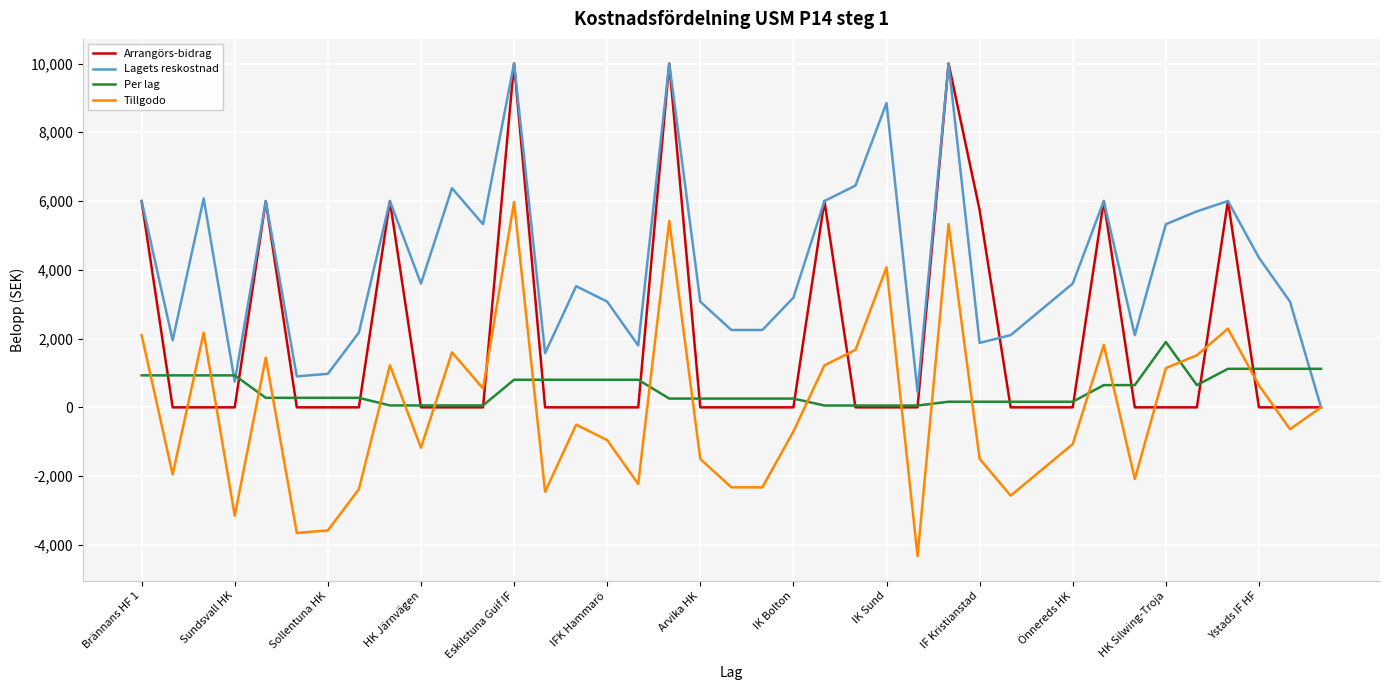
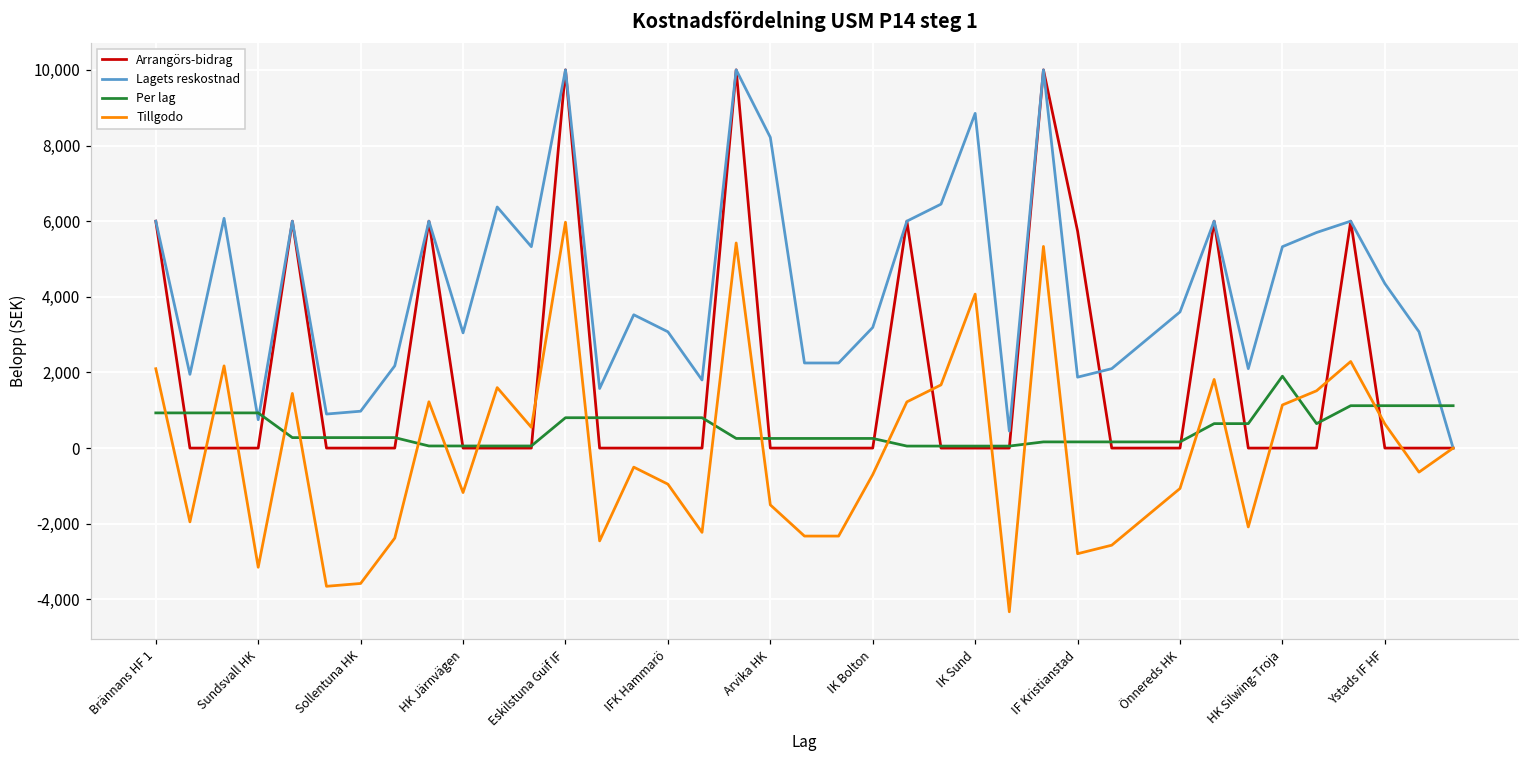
Lagets reskostnad, HK Järnvägen: 3,600 -> 3,000
Lagets reskostnad, Arvika HK: 3,100 -> 8,200
Tillgodo, IF Kristianstad: -1,500 -> -2,800
